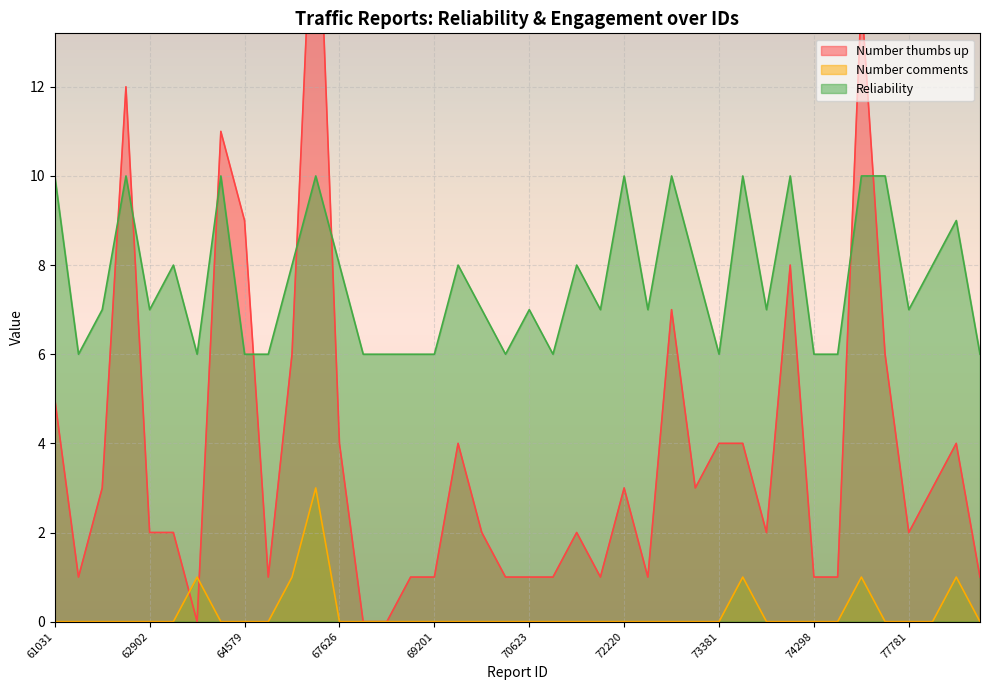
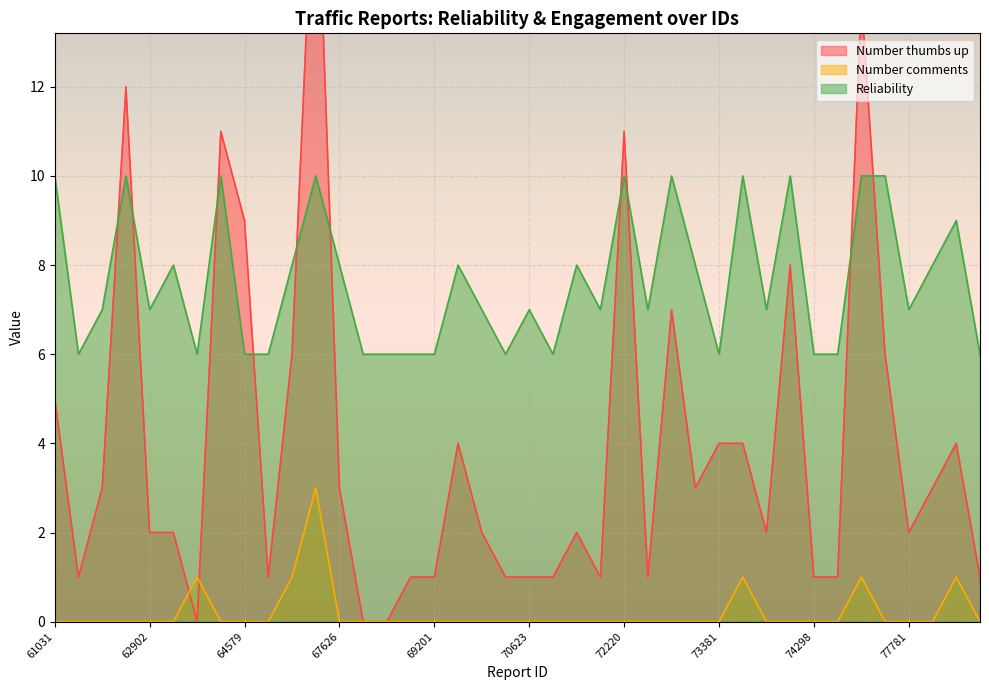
Number thumbs up, 67626: 4 -> 3
Number thumbs up, 72220: 3 -> 11
